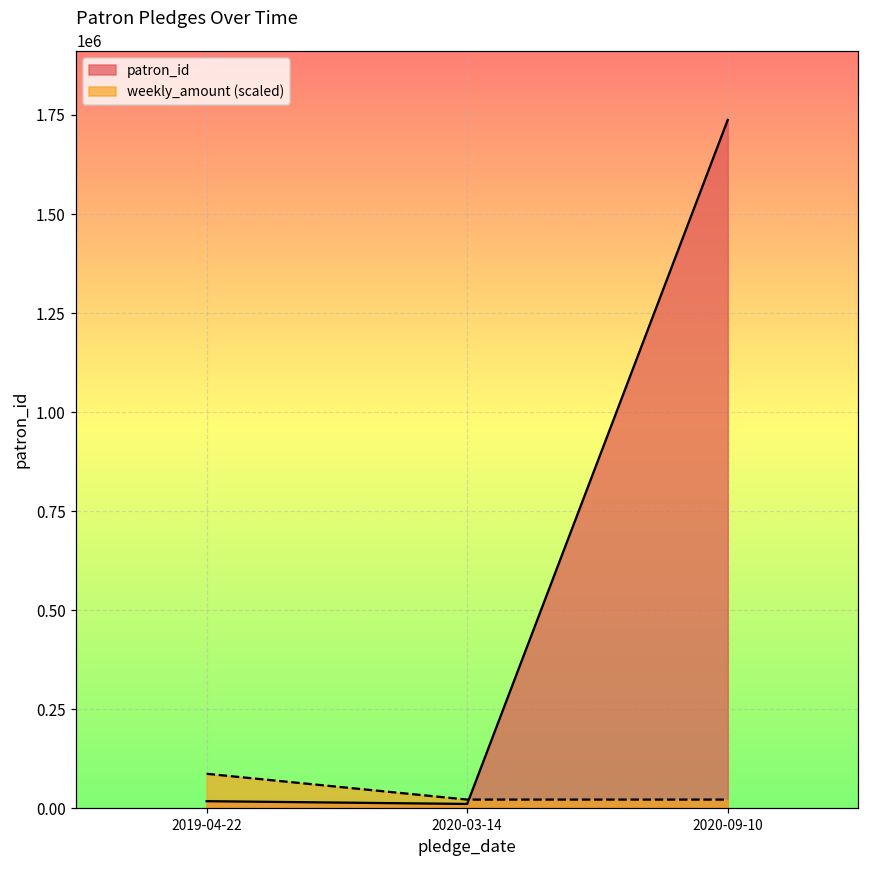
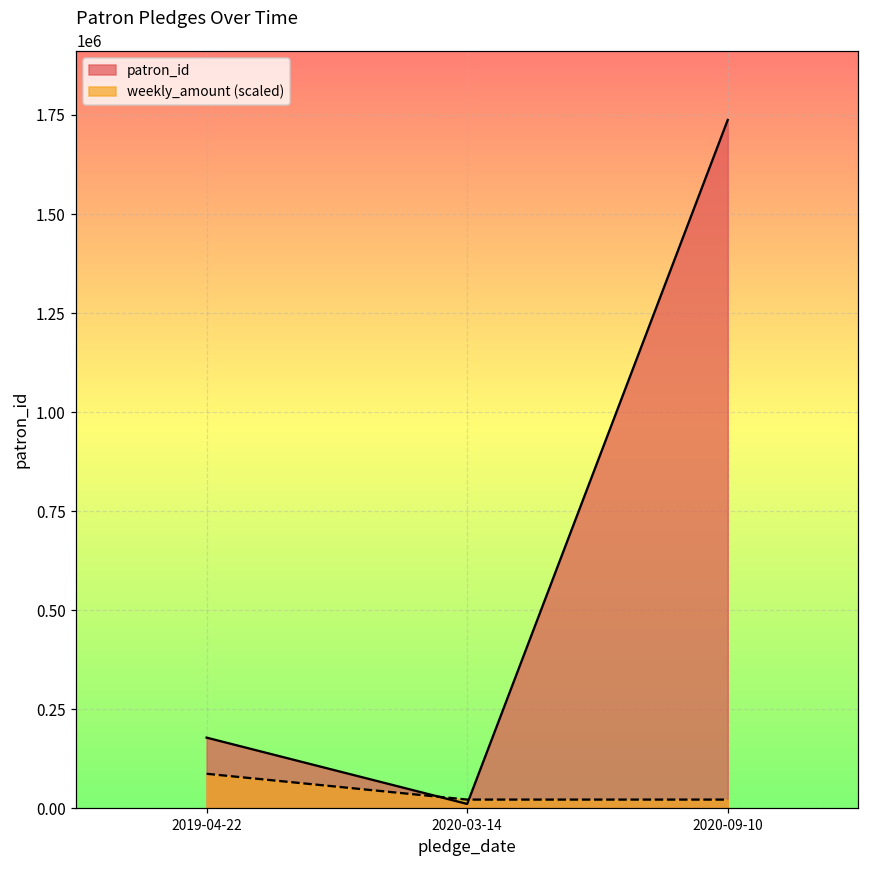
patron_id, 2019-04-22: 20000 -> 180000
